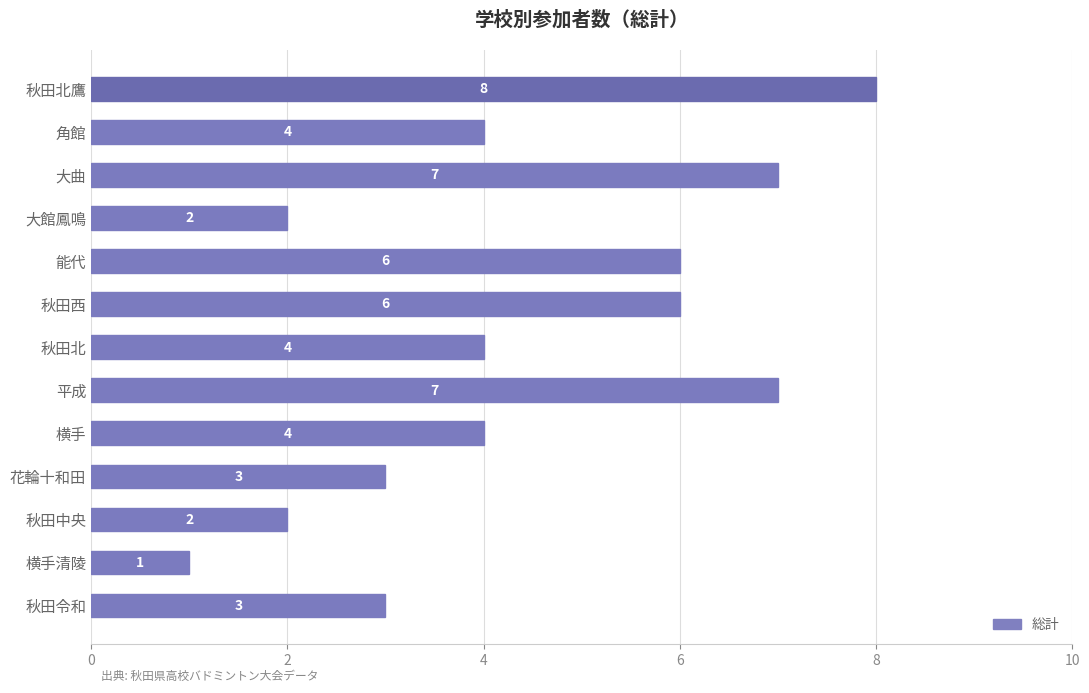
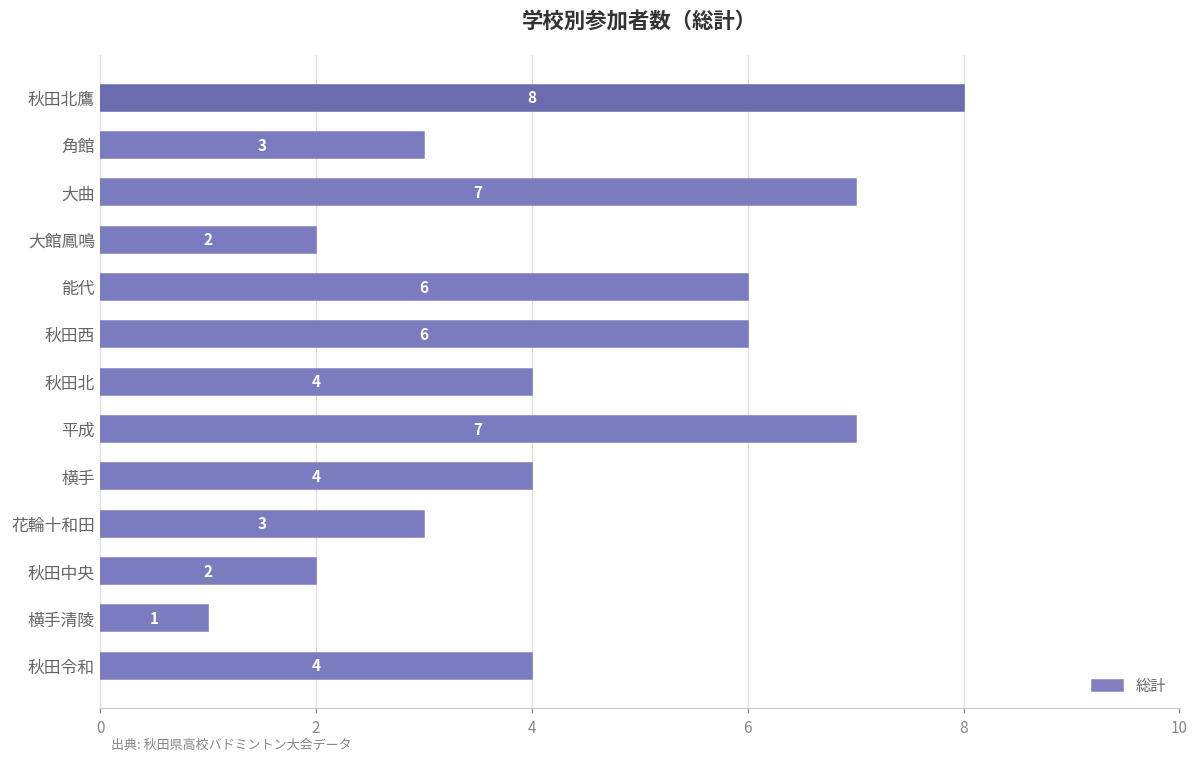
角館: 4 -> 3
秋田令和: 3 -> 4
